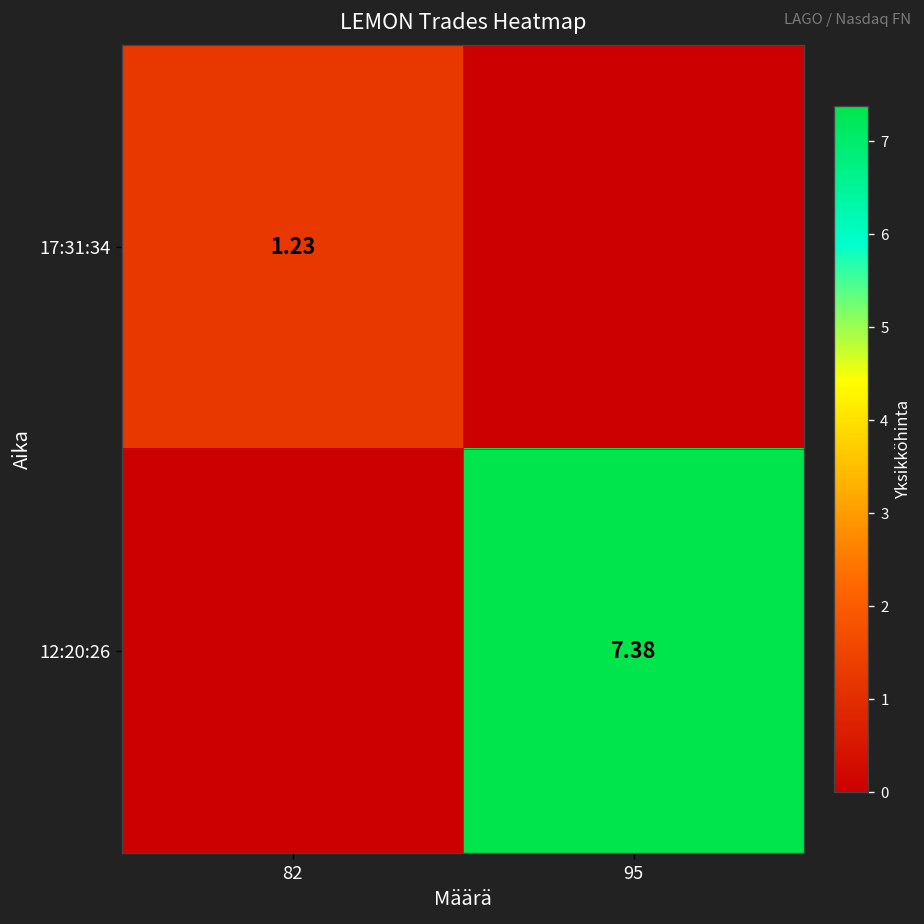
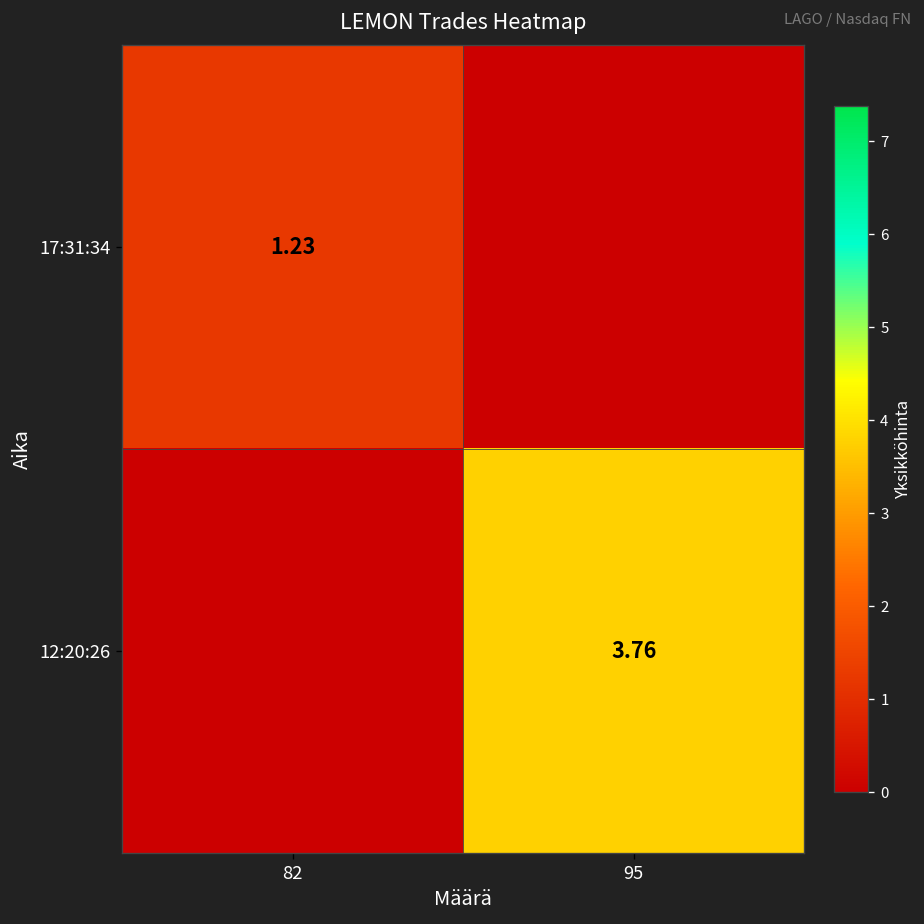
12:20:26, 95: 7.38 -> 3.76
